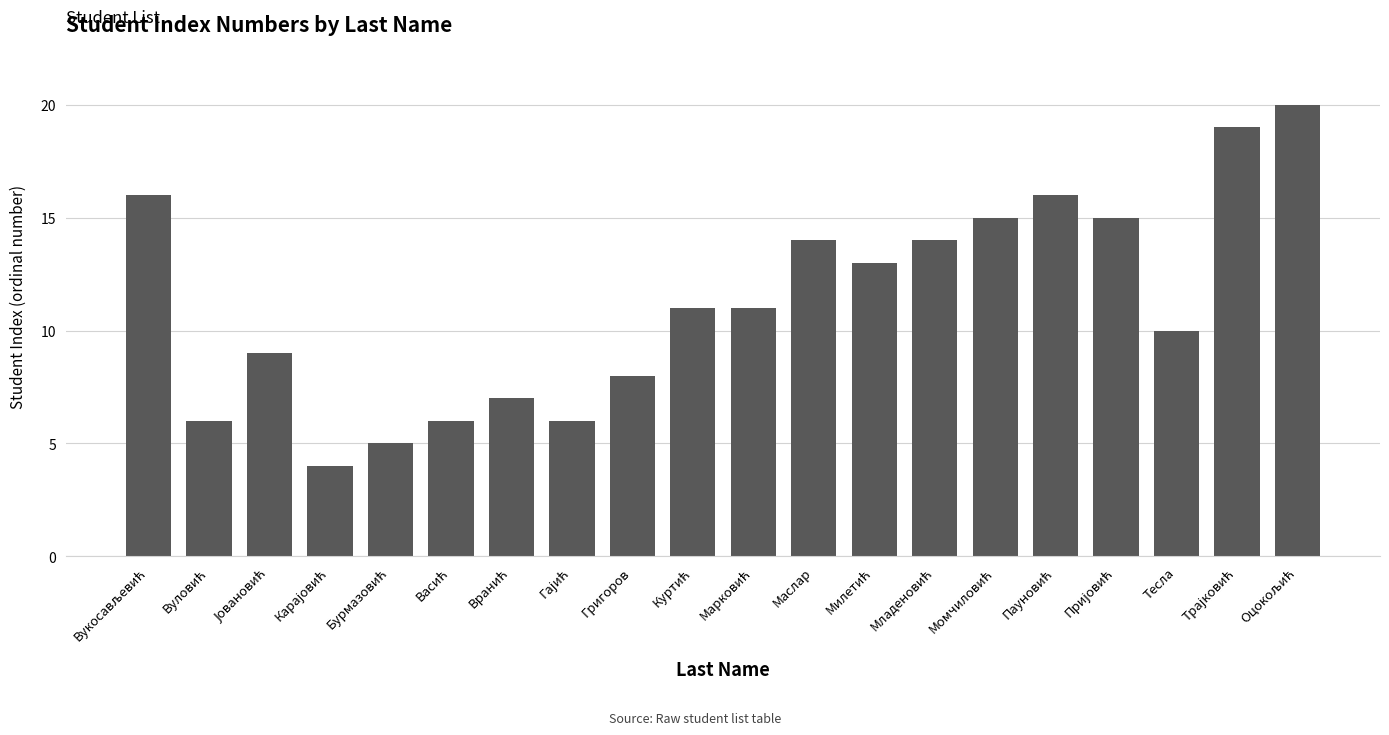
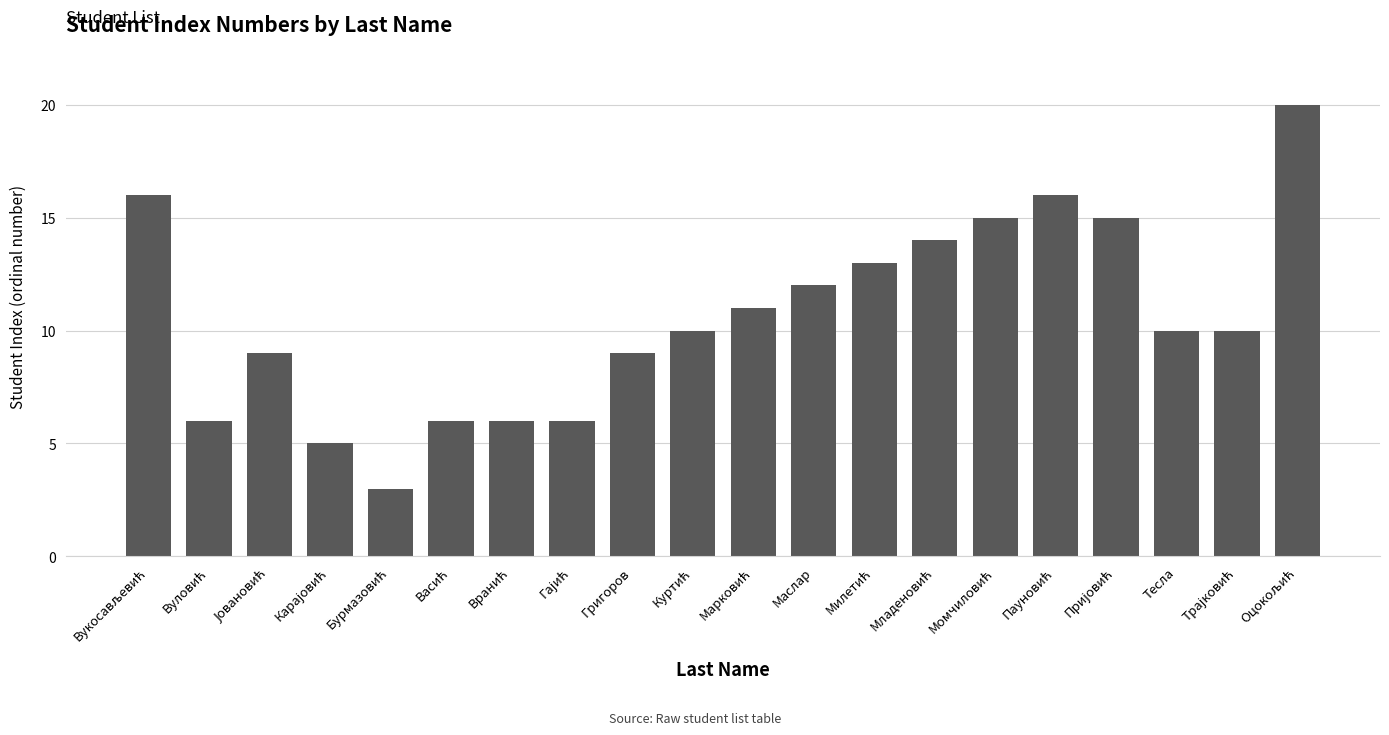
Карајовић: 4 -> 5
Бурмазовић: 5 -> 3
Вранић: 7 -> 6
Григоров: 8 -> 9
Куртић: 11 -> 10
Маслар: 14 -> 12
Трајковић: 19 -> 10
